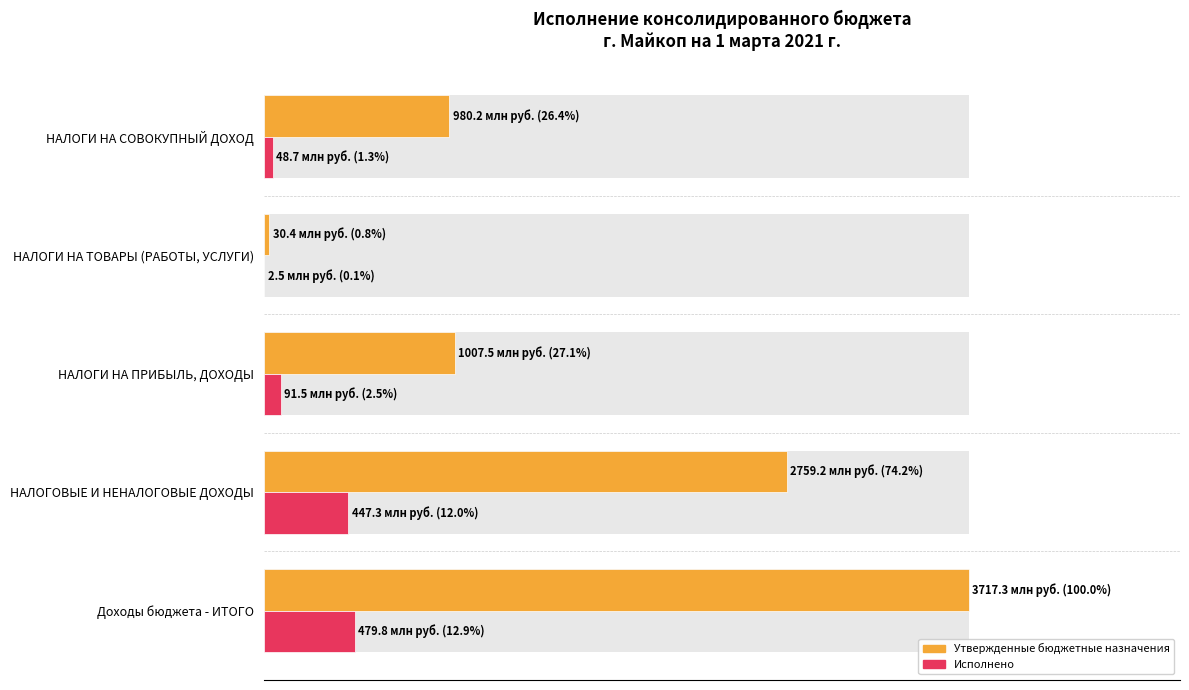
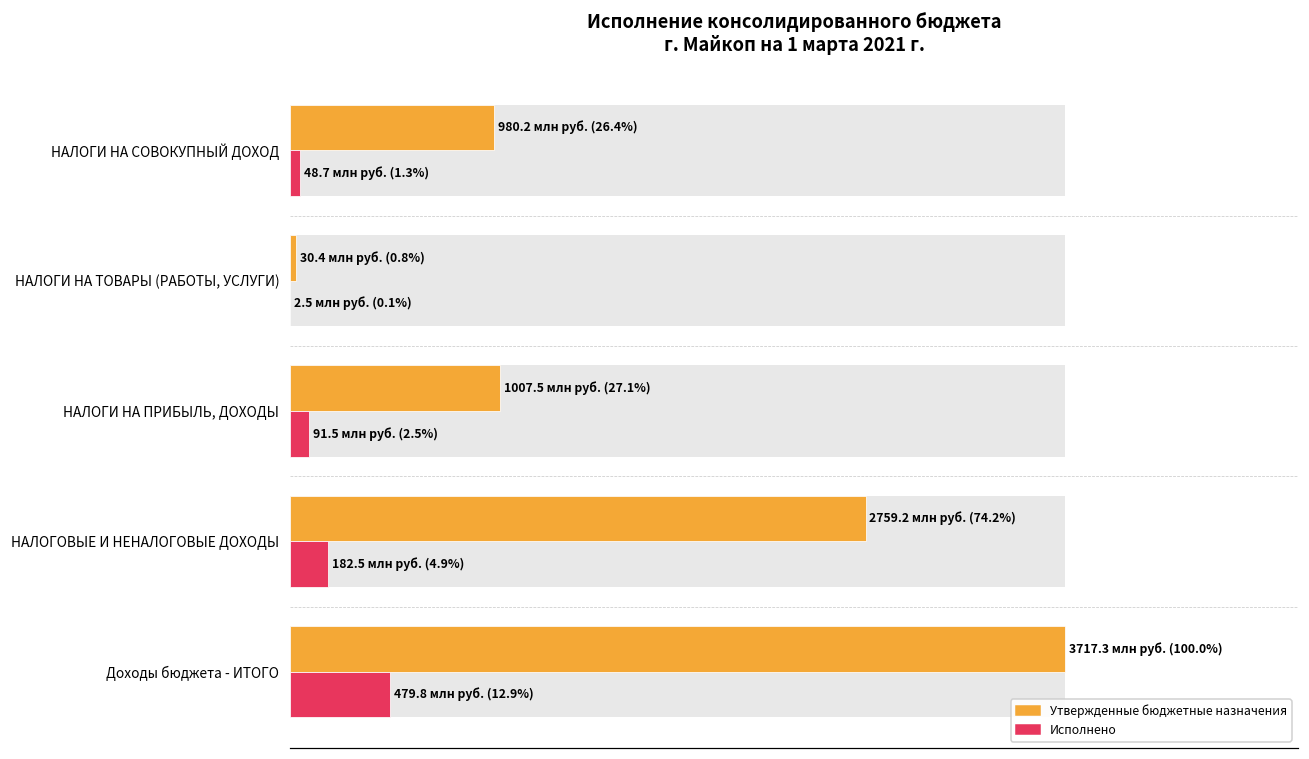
Исполнено, НАЛОГОВЫЕ И НЕНАЛОГОВЫЕ ДОХОДЫ: 447.3 млн руб. (12.0%) -> 182.5 млн руб. (4.9%)
